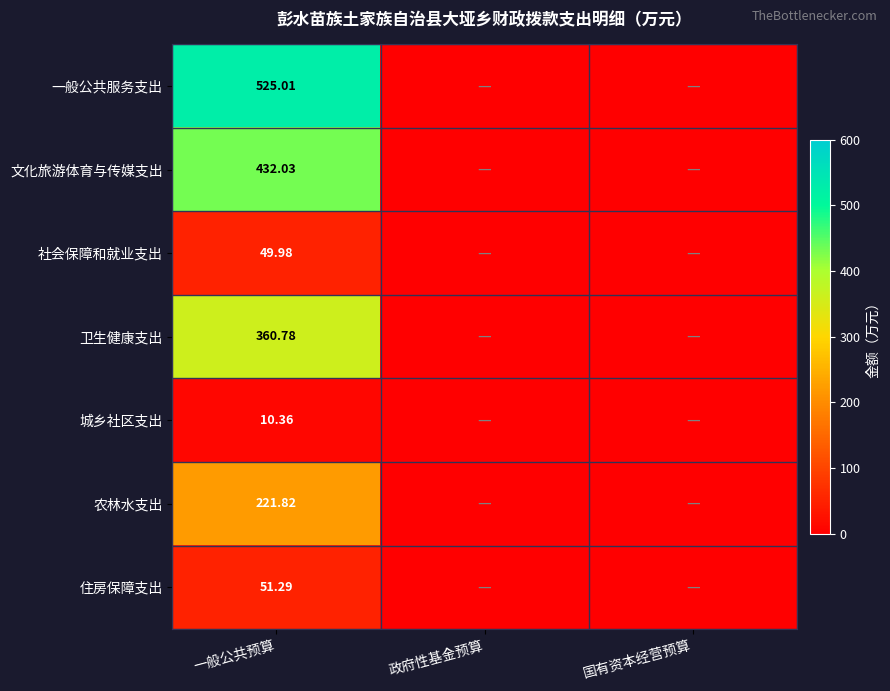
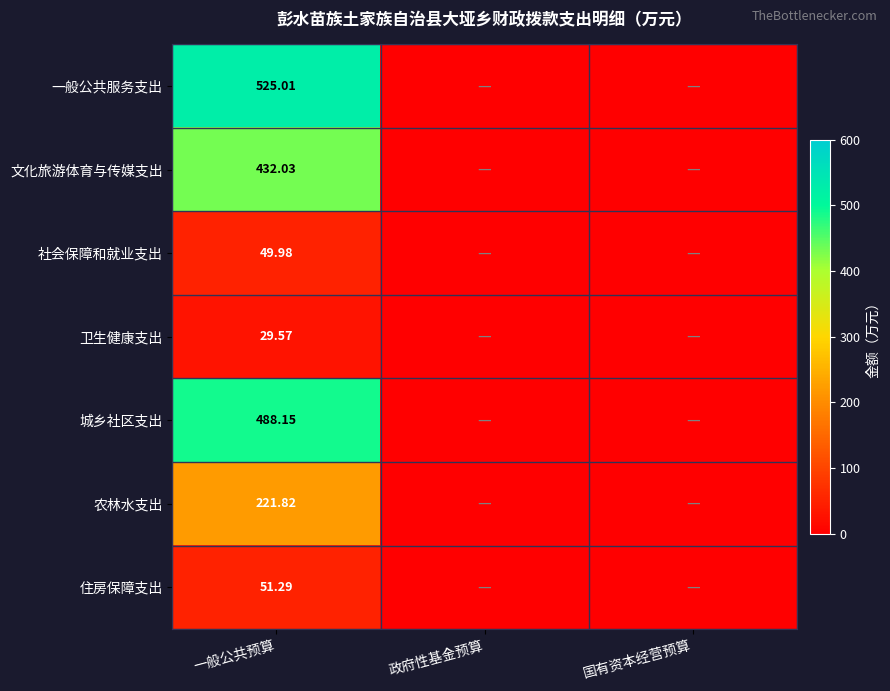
卫生健康支出, 一般公共预算: 360.78 -> 29.57
城乡社区支出, 一般公共预算: 10.36 -> 488.15
